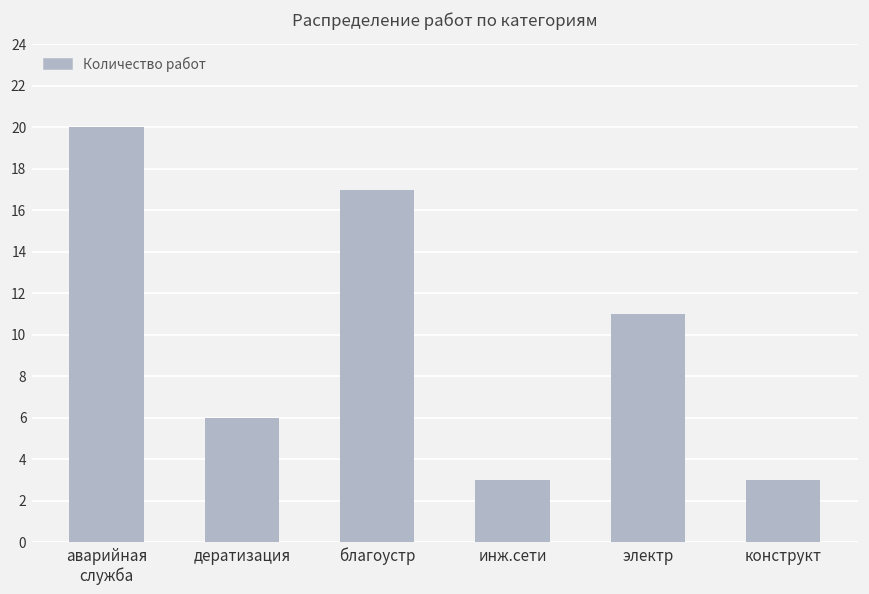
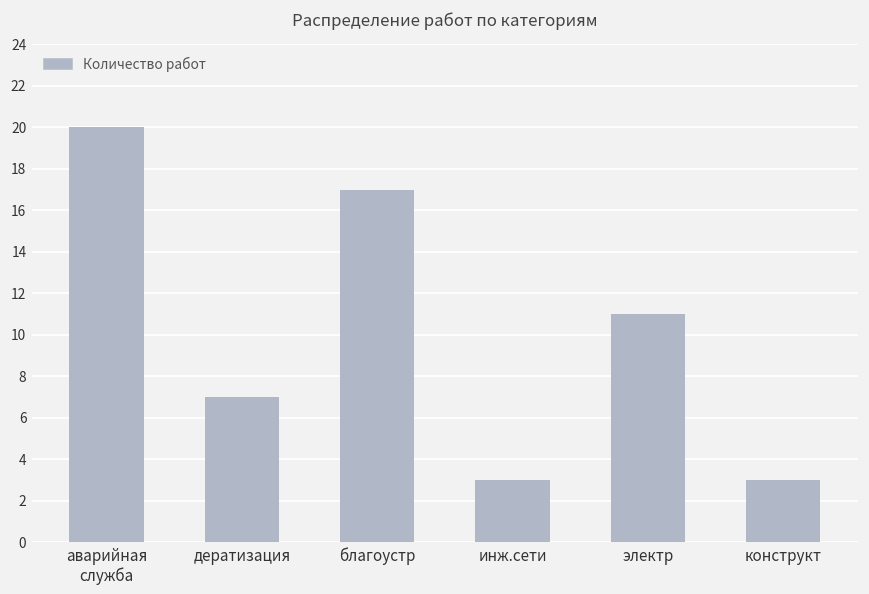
дератизация: 6 -> 7
